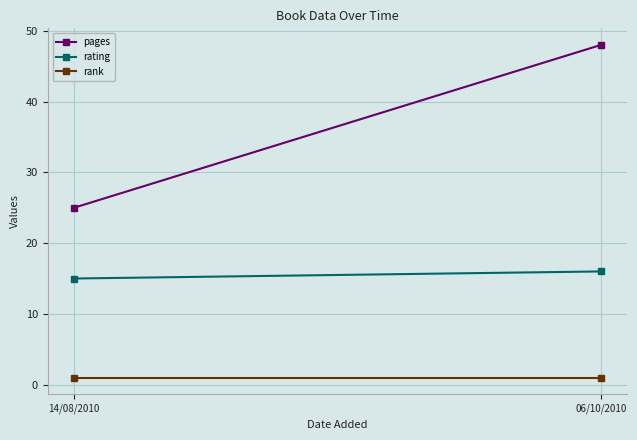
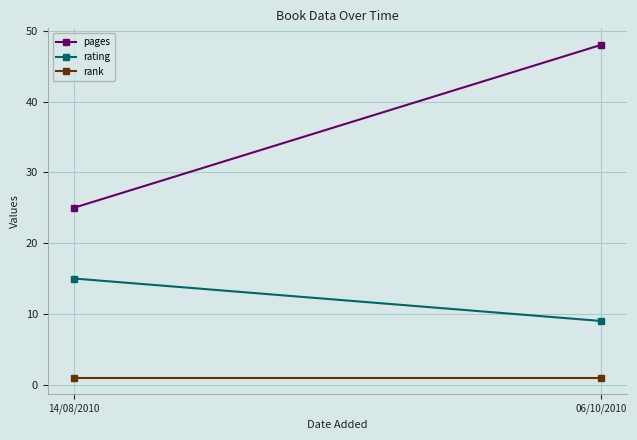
rating, 06/10/2010: 16 -> 9
